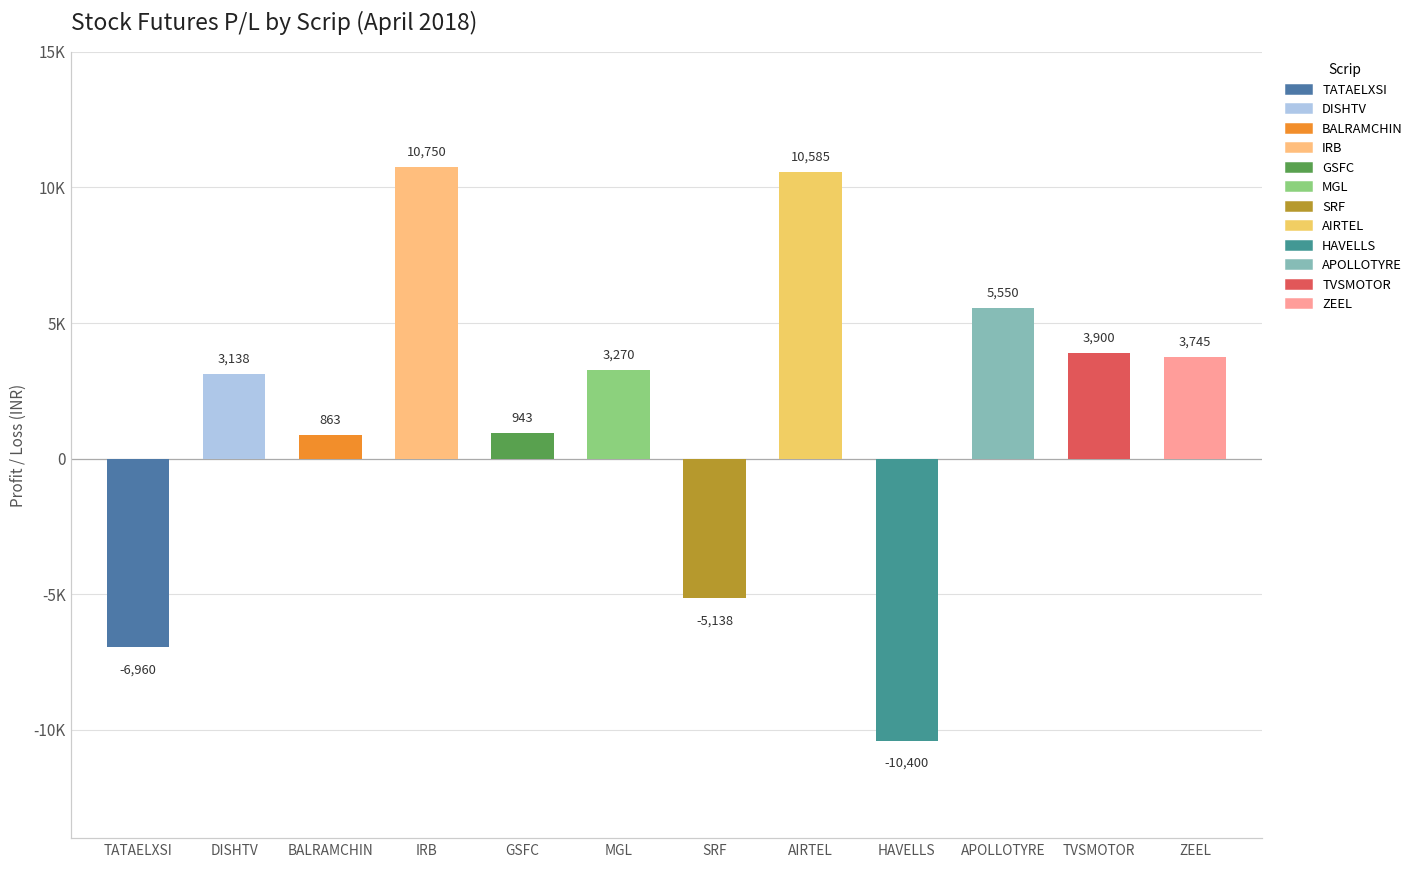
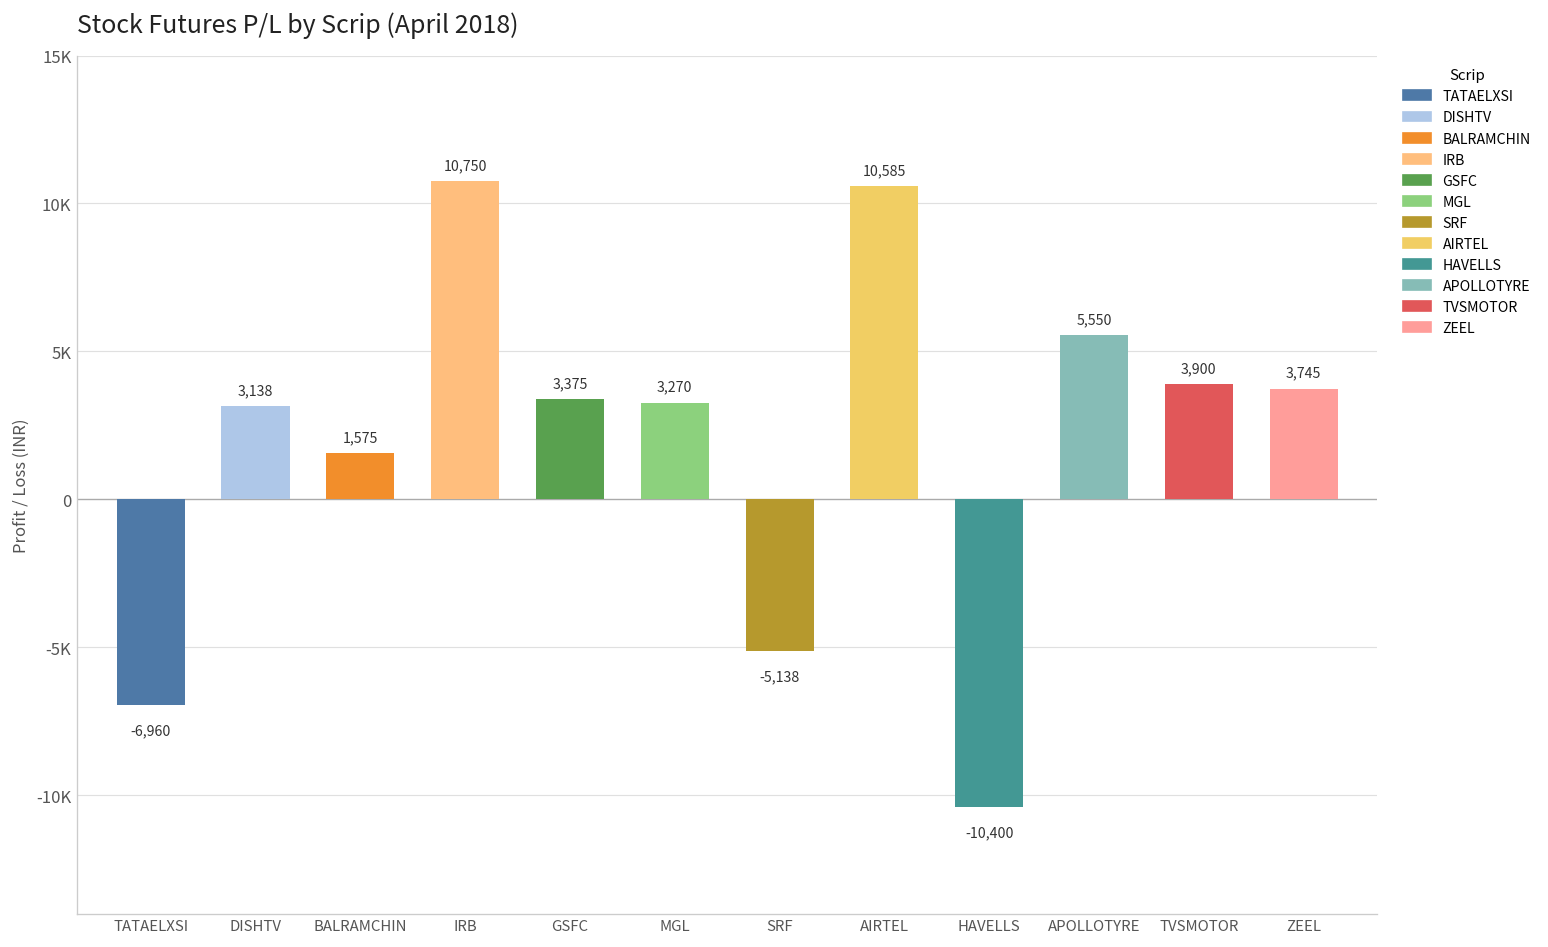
BALRAMCHIN: 863 -> 1,575
GSFC: 943 -> 3,375
